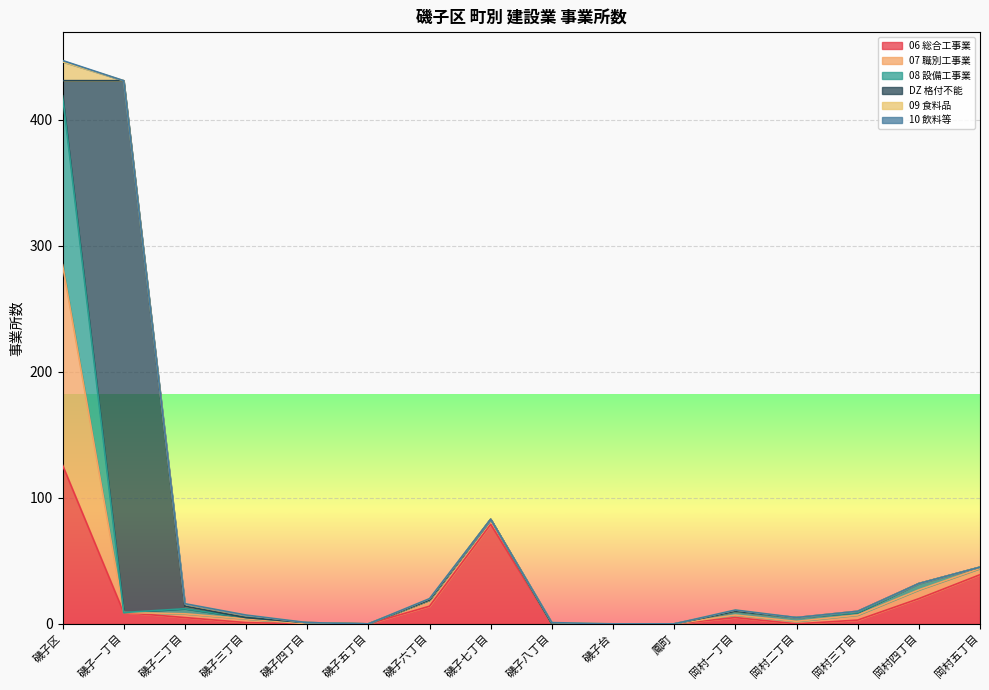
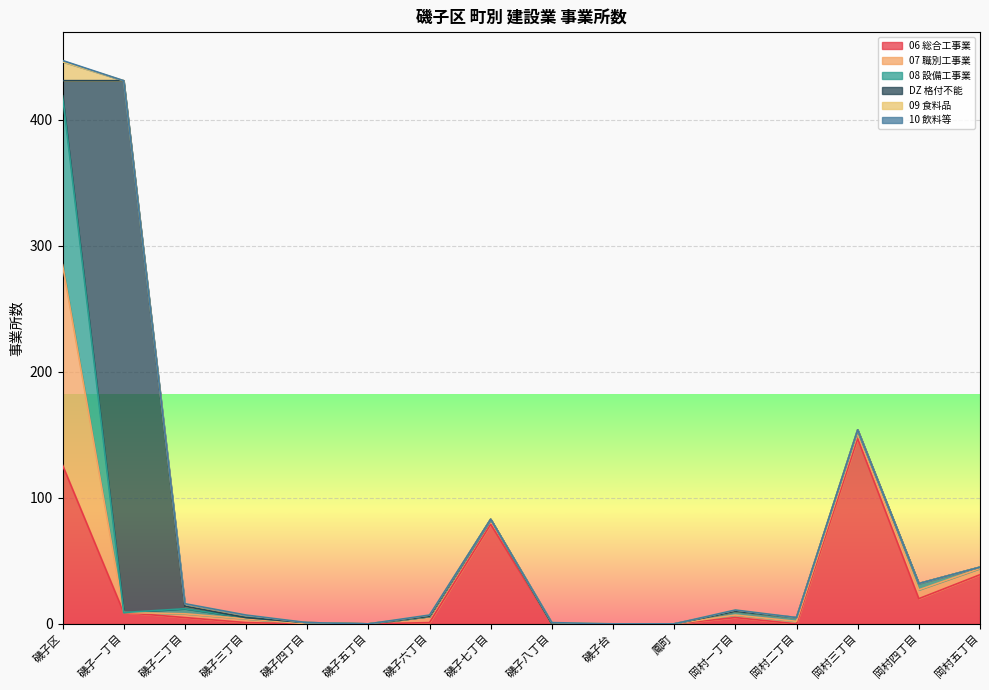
06 総合工事業, 磯子六丁目: 14 -> 1
06 総合工事業, 岡村三丁目: 3 -> 147
